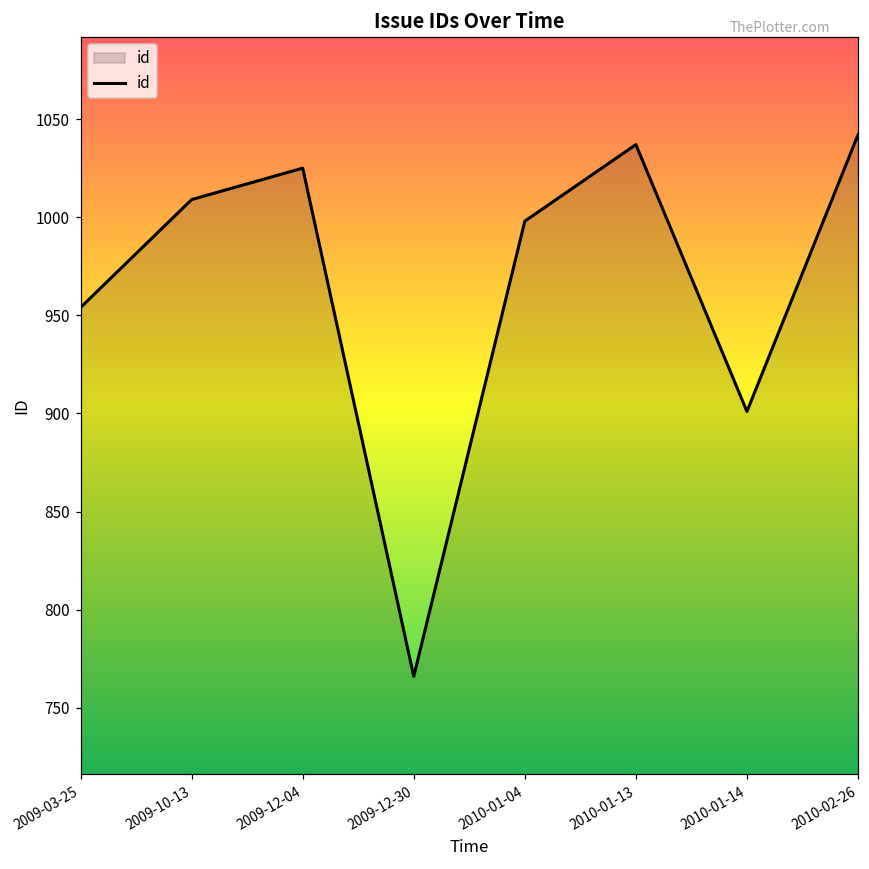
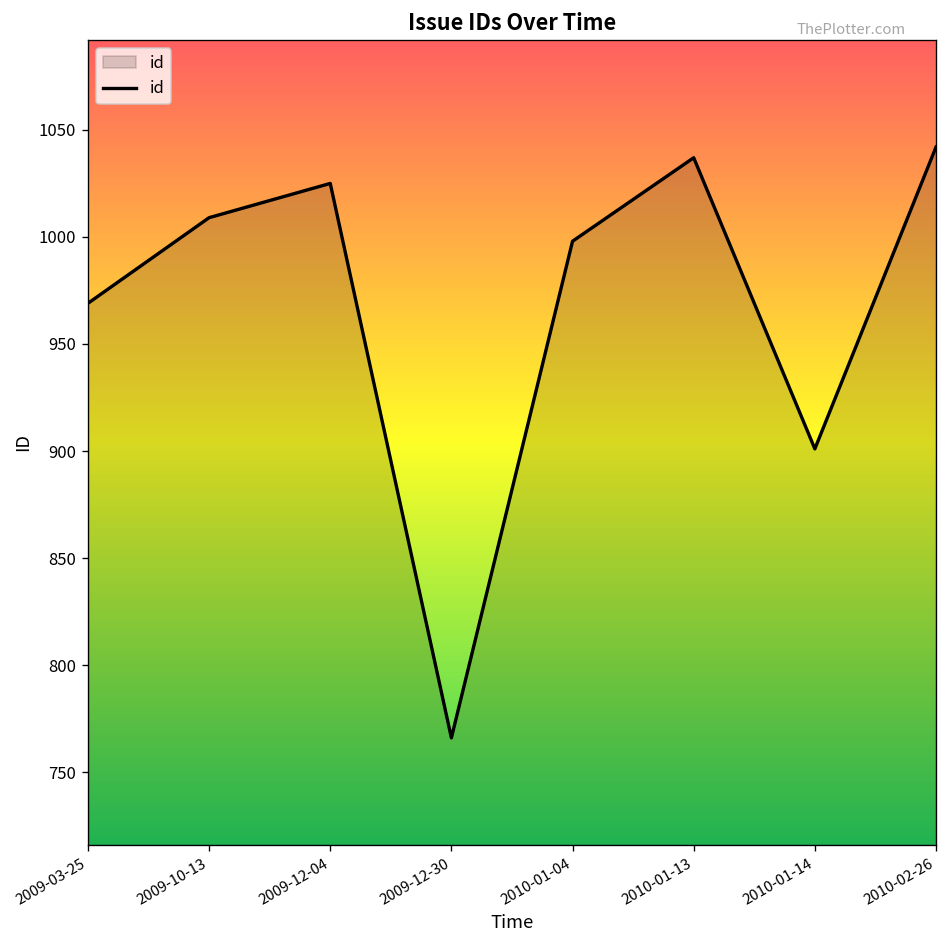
2009-03-25: 954 -> 969
